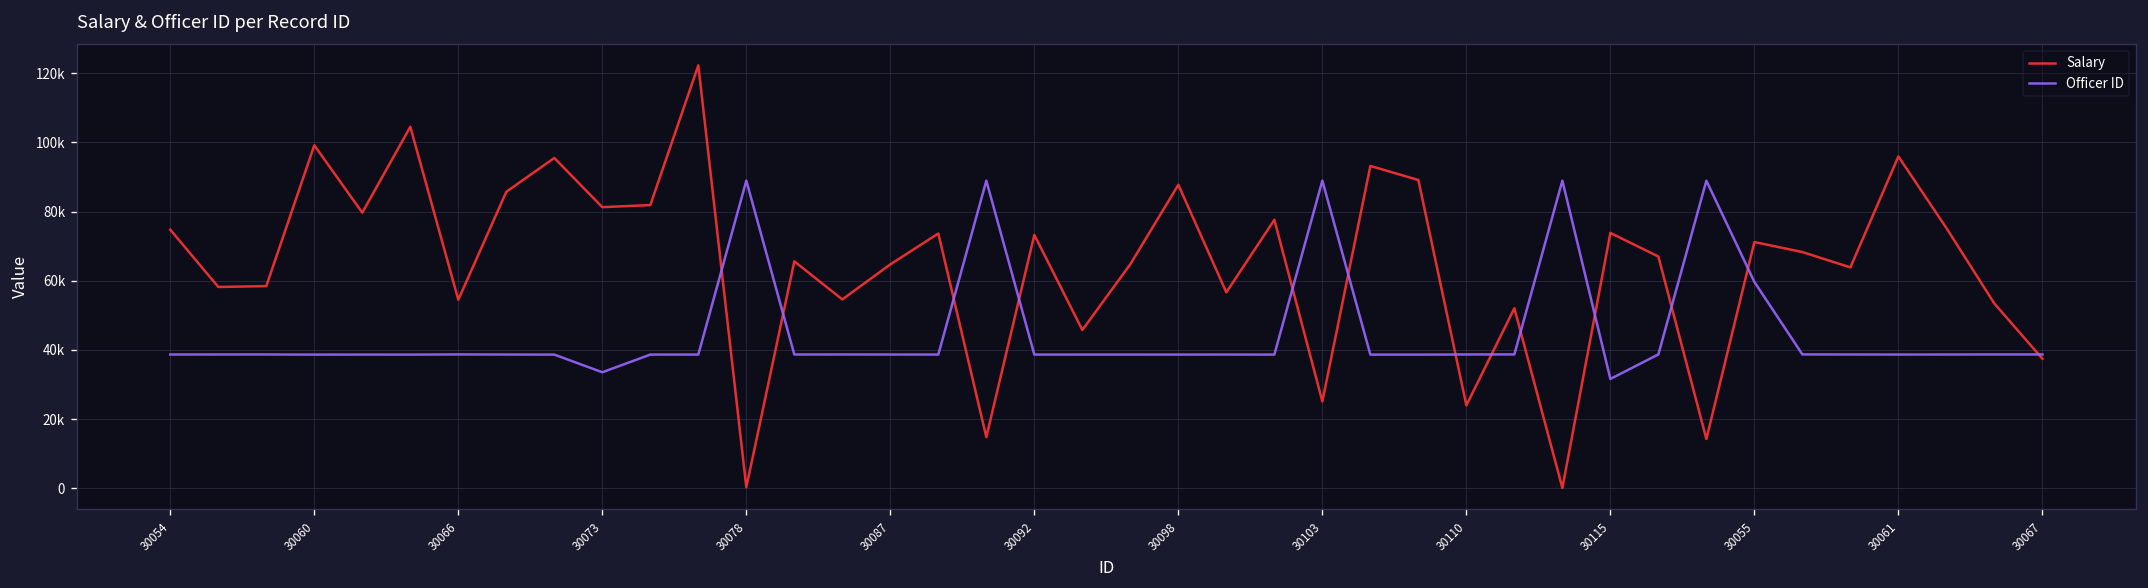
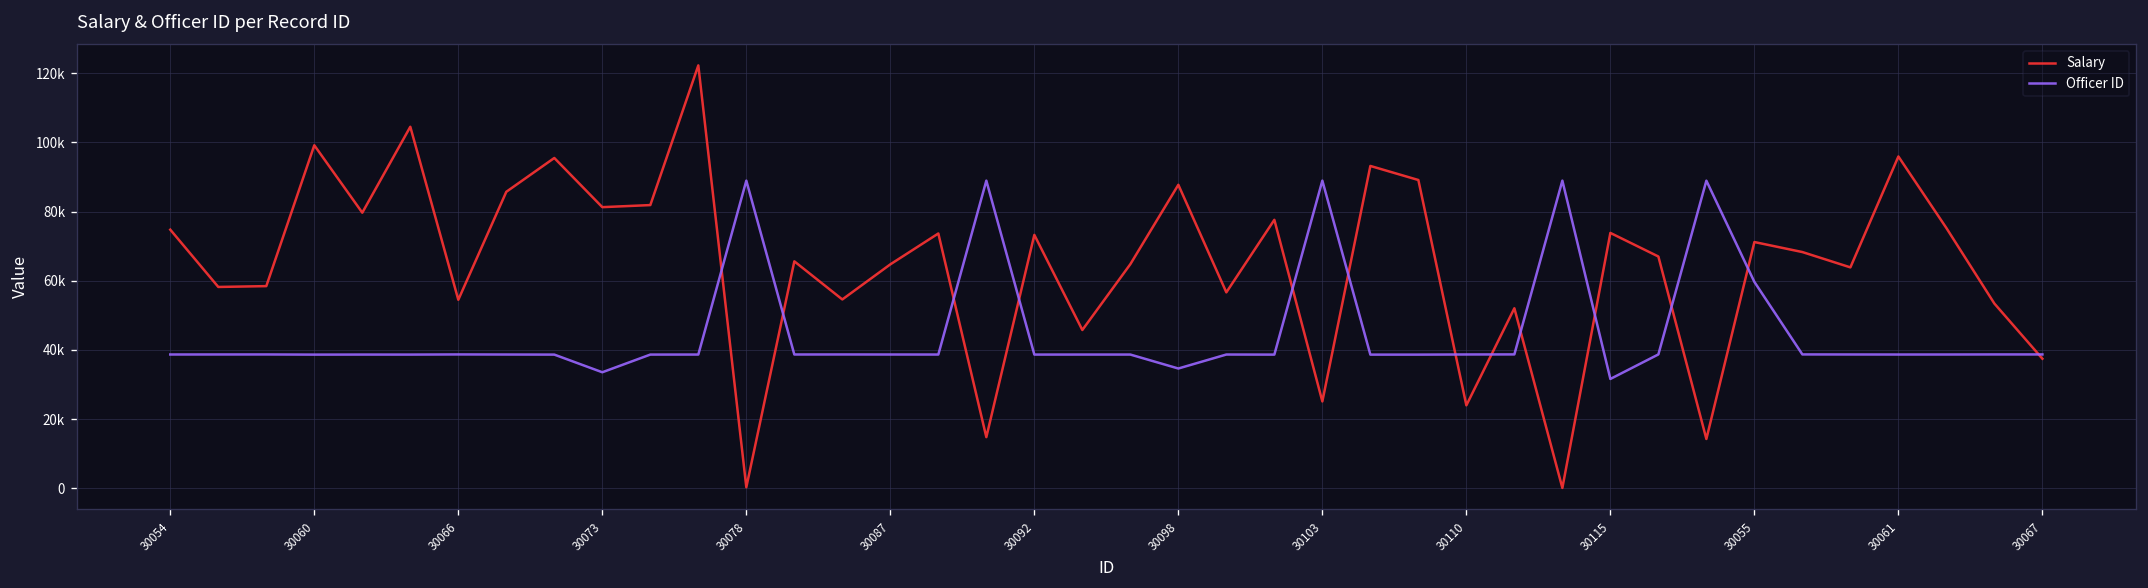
Officer ID, 30098: 39000 -> 35000
